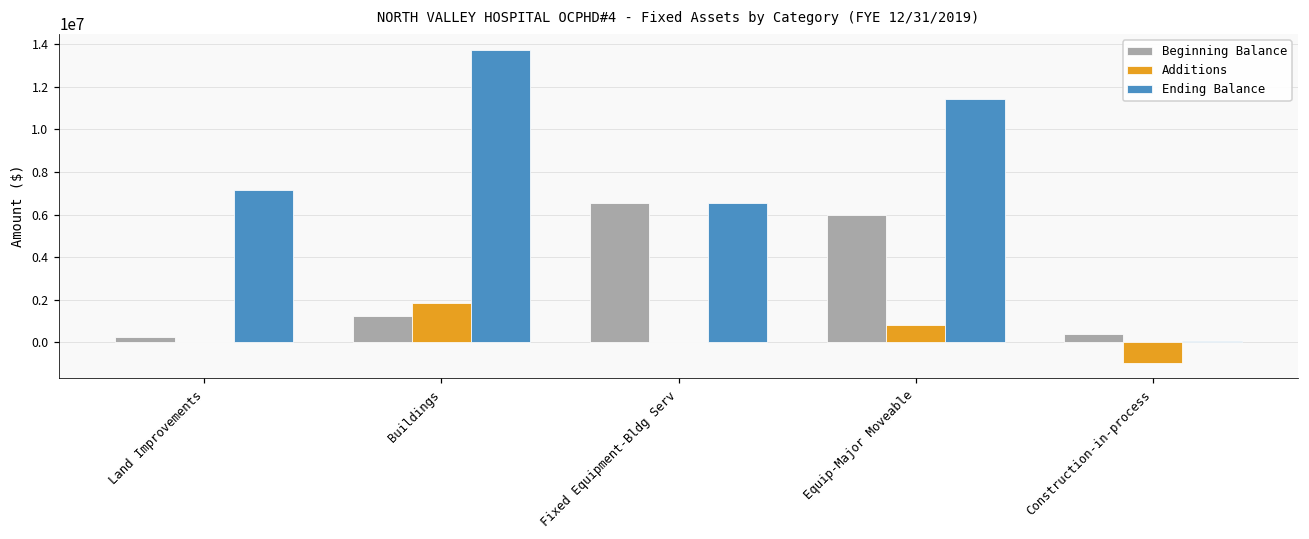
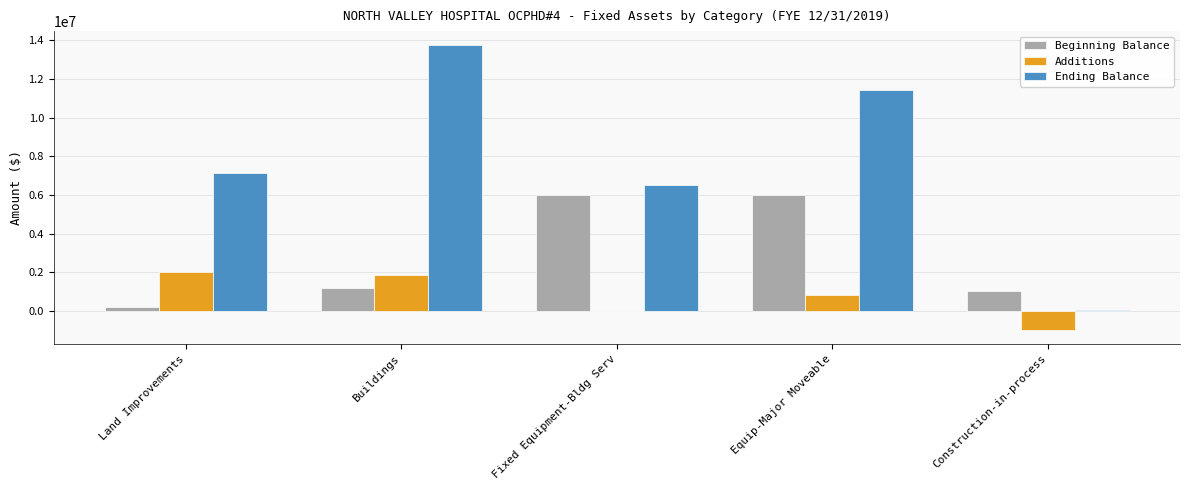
Additions, Land Improvements: 0 -> 2000000
Beginning Balance, Fixed Equipment-Bldg Serv: 6500000 -> 6000000
Beginning Balance, Construction-in-process: 400000 -> 1000000
